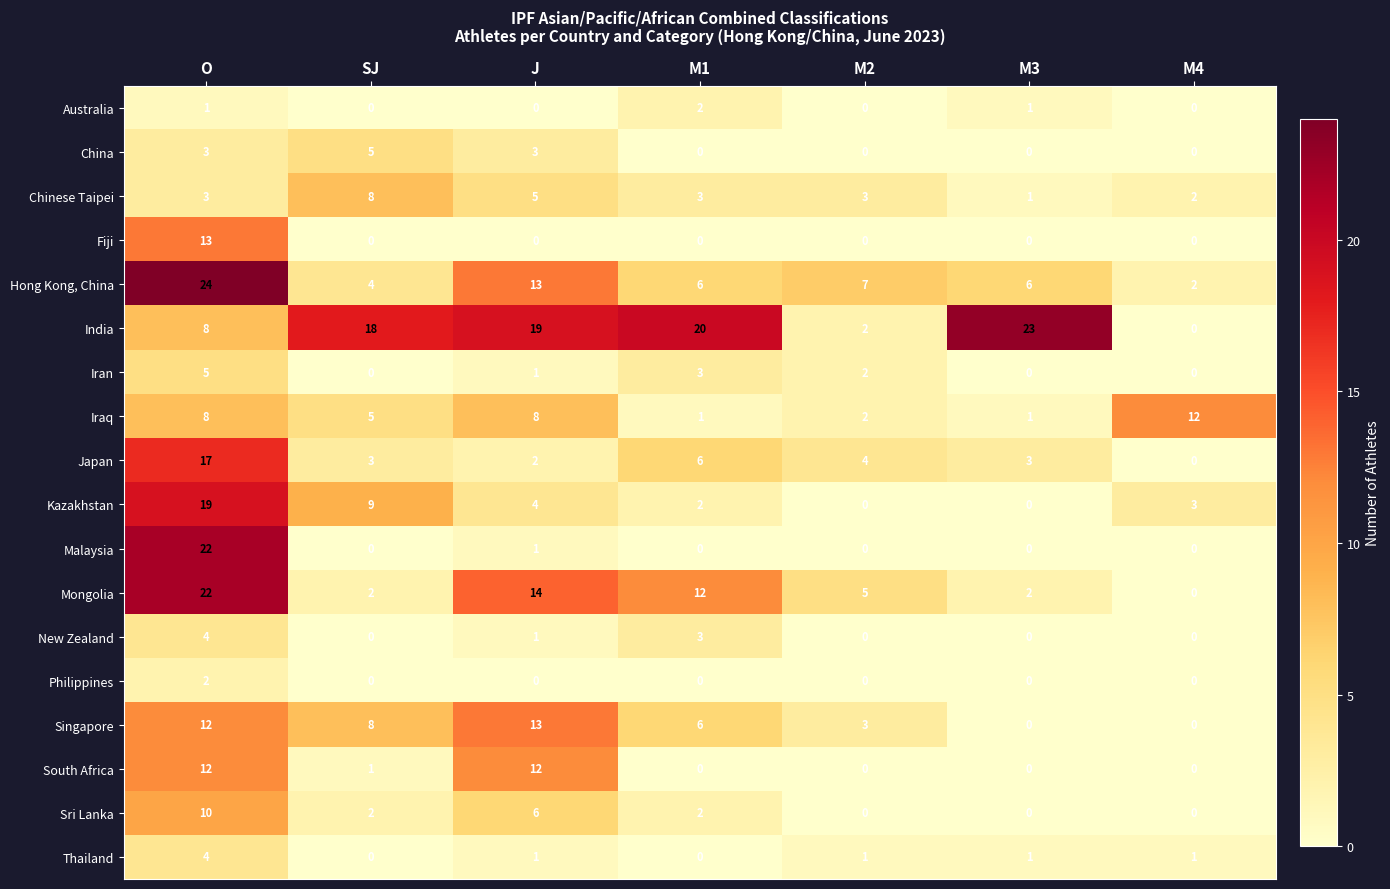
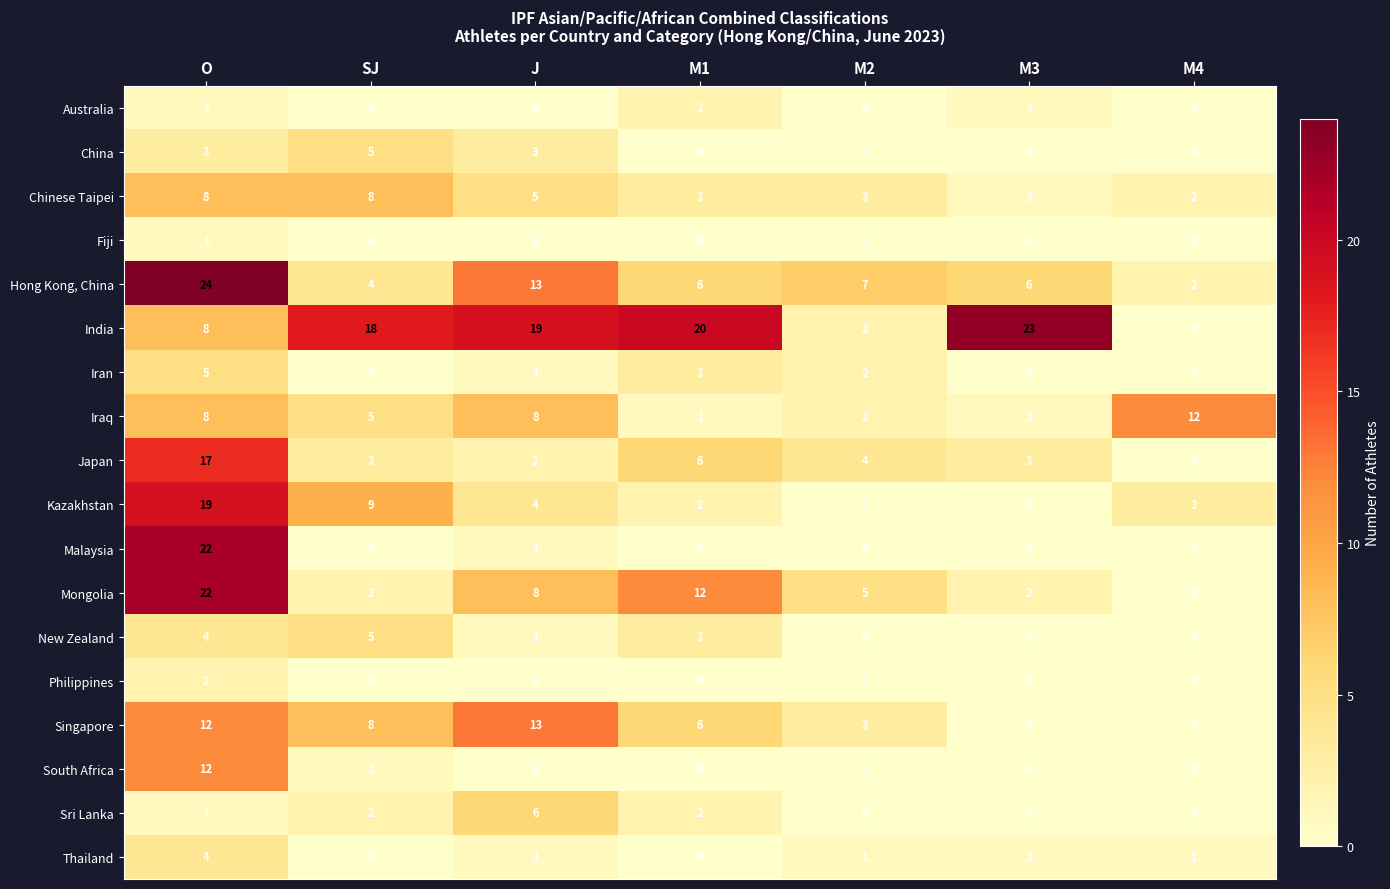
Chinese Taipei, O: 3 -> 8
Fiji, O: 13 -> 1
Mongolia, J: 14 -> 8
New Zealand, SJ: 0 -> 5
South Africa, J: 12 -> 0
Sri Lanka, O: 10 -> 1
